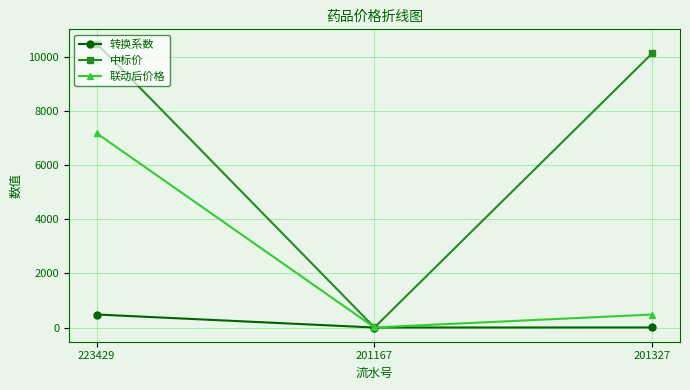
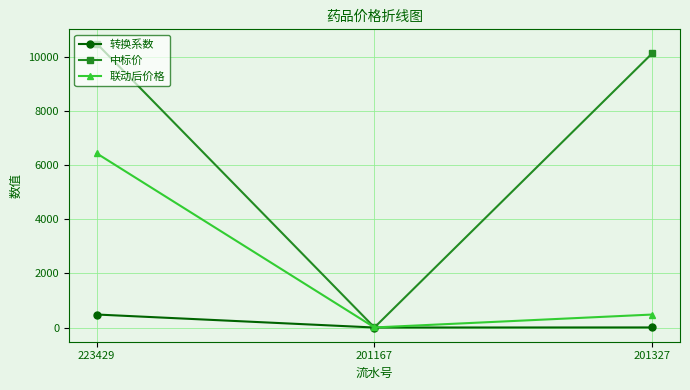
联动后价格, 223429: 7200 -> 6400
